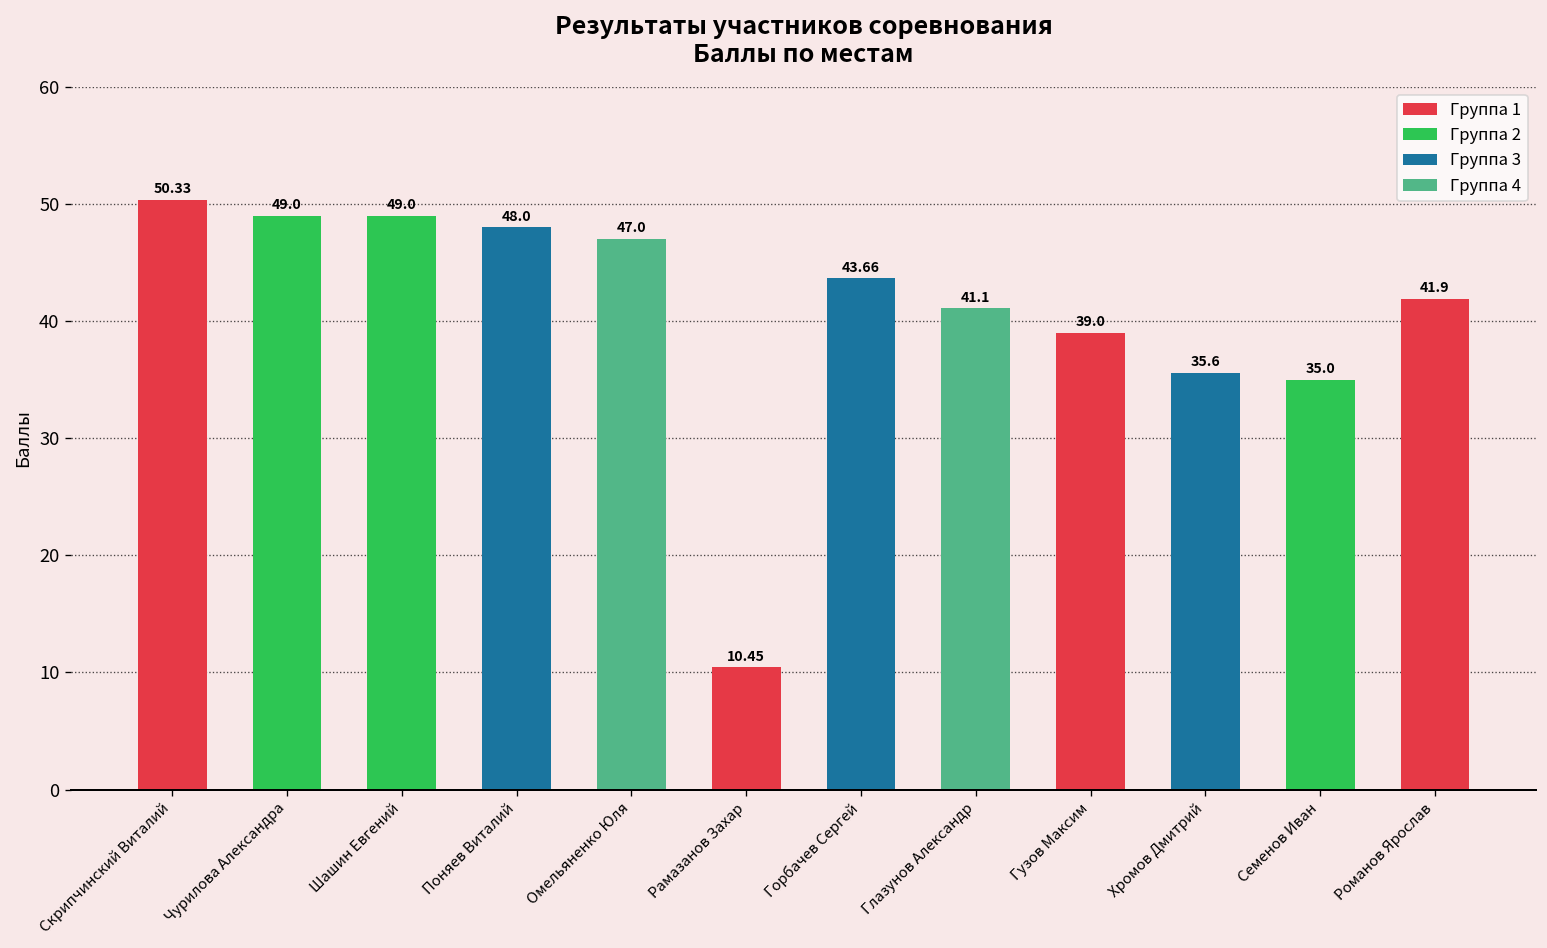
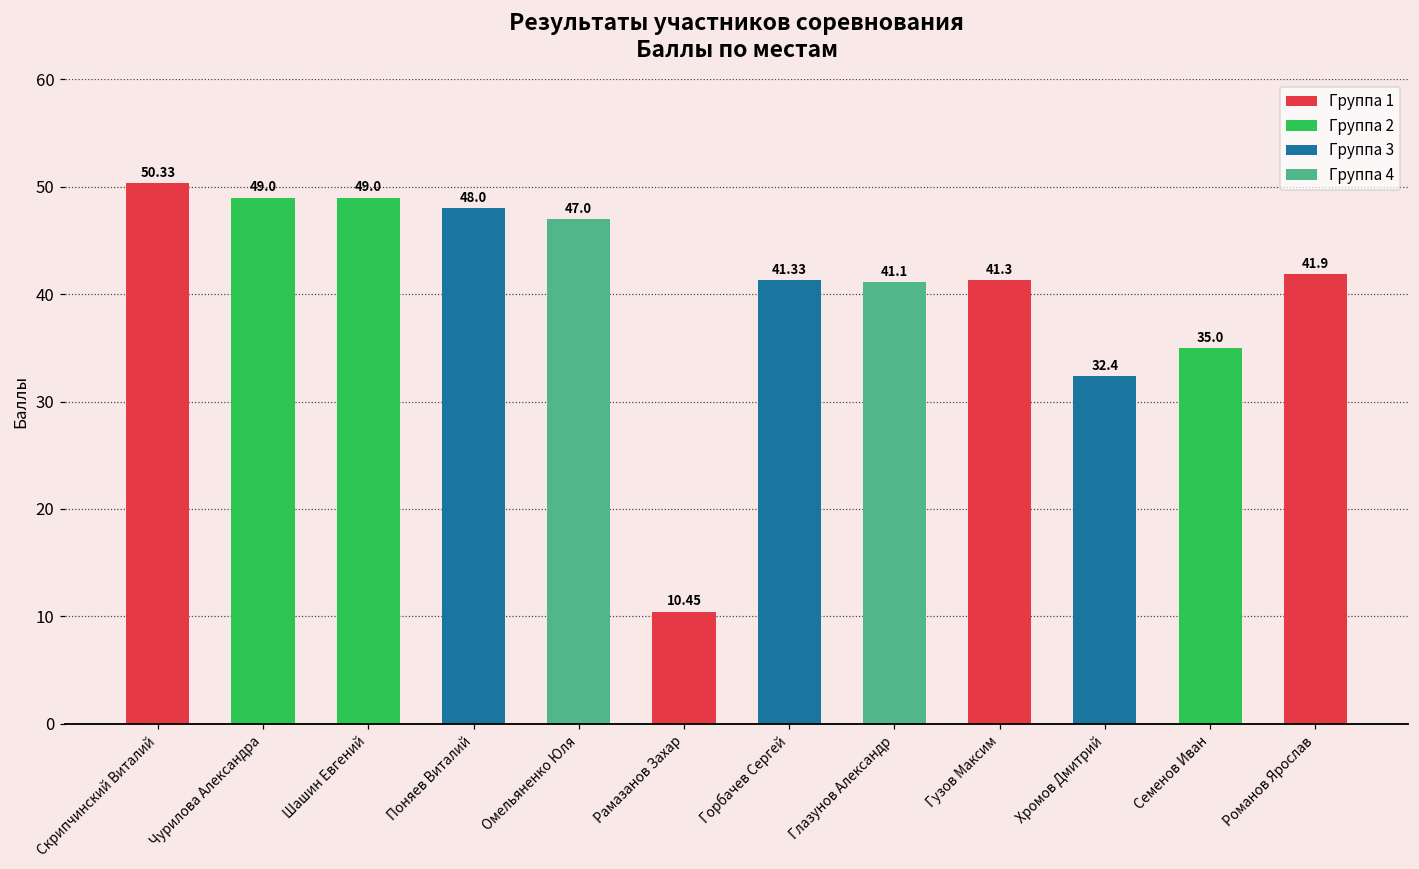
Горбачев Сергей: 43.66 -> 41.33
Гузов Максим: 39.0 -> 41.3
Хромов Дмитрий: 35.6 -> 32.4
